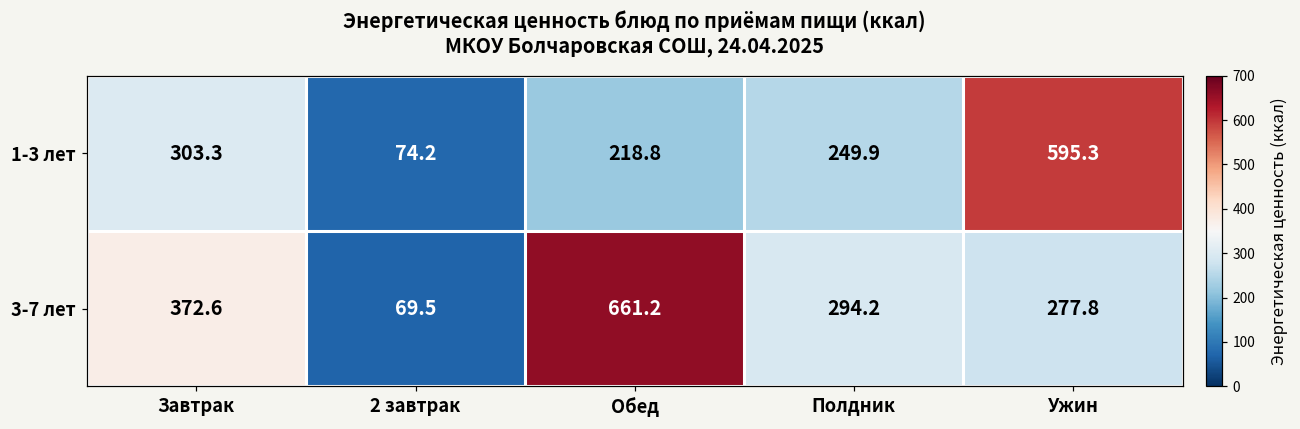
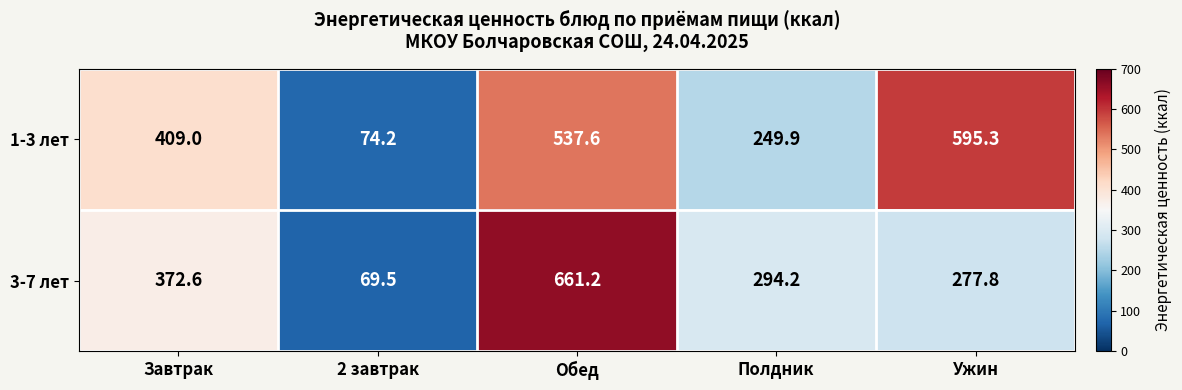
1-3 лет, Завтрак: 303.3 -> 409.0
1-3 лет, Обед: 218.8 -> 537.6
